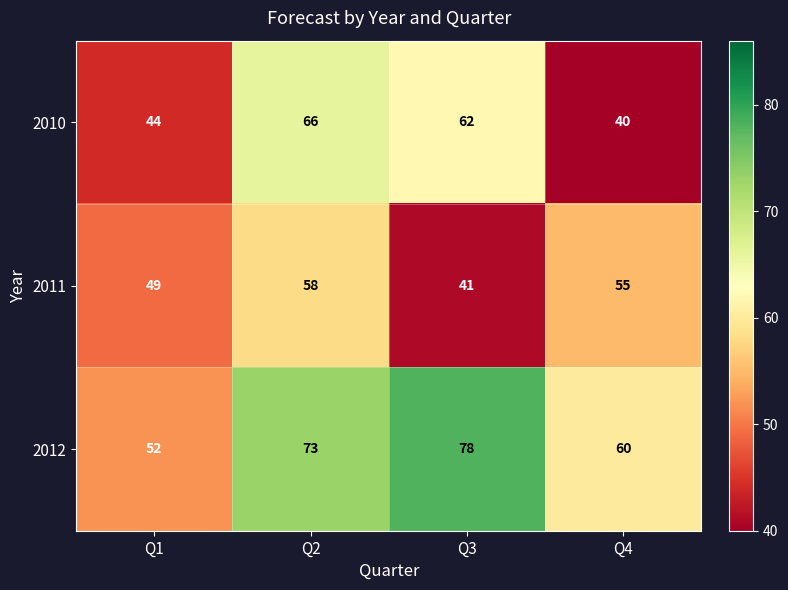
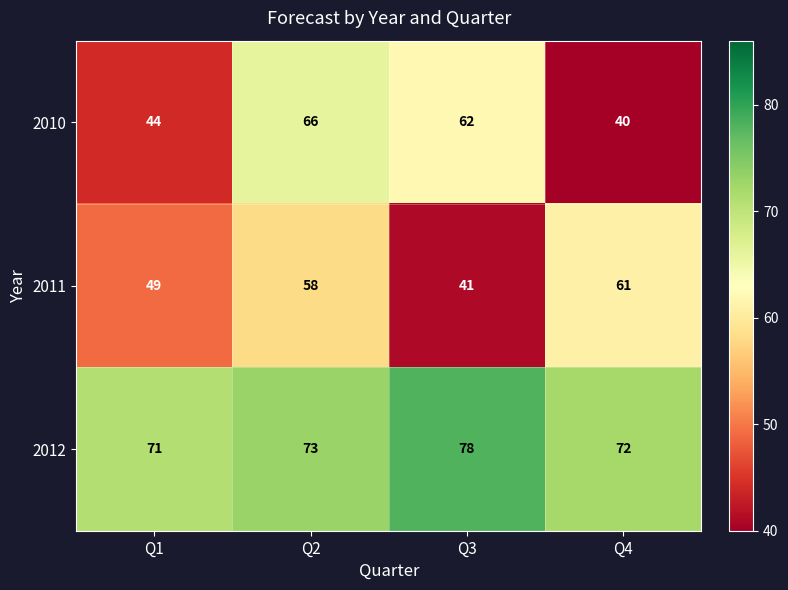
2011, Q4: 55 -> 61
2012, Q1: 52 -> 71
2012, Q4: 60 -> 72
